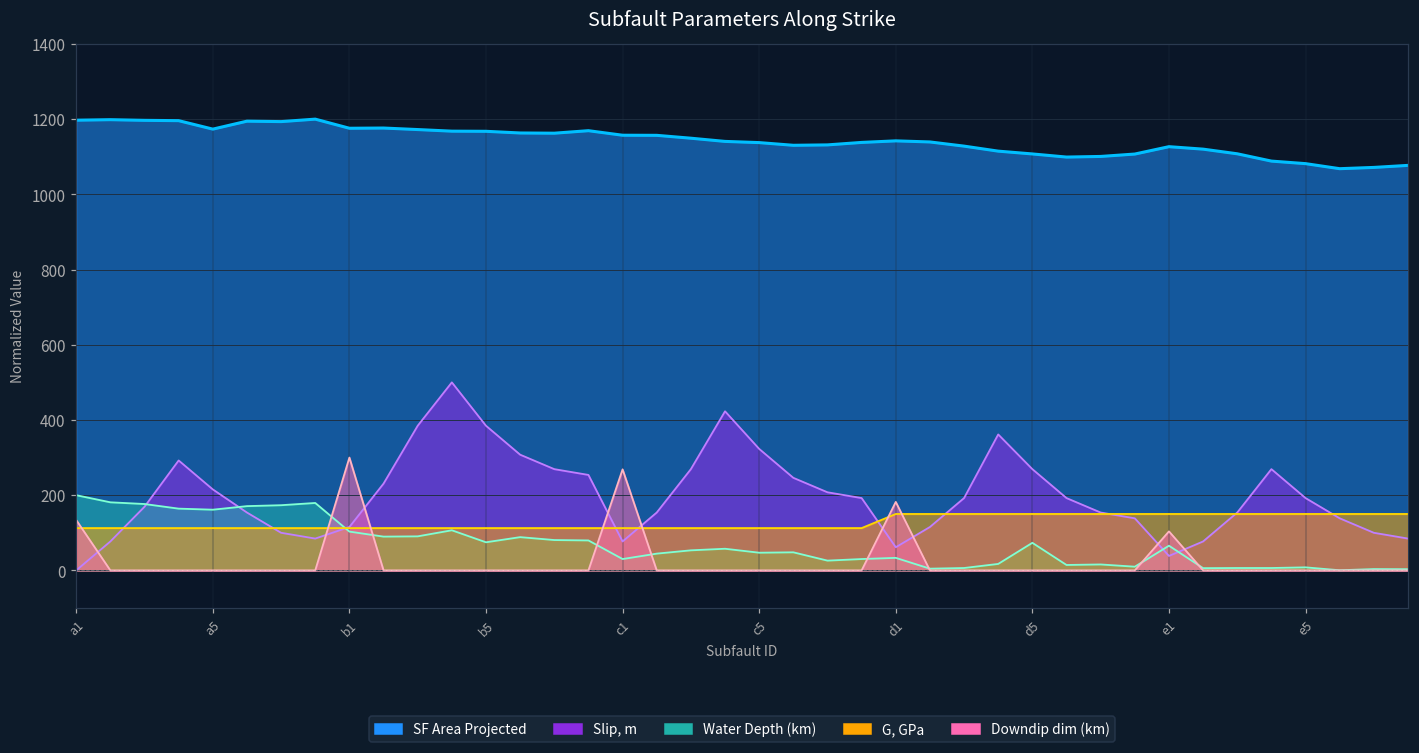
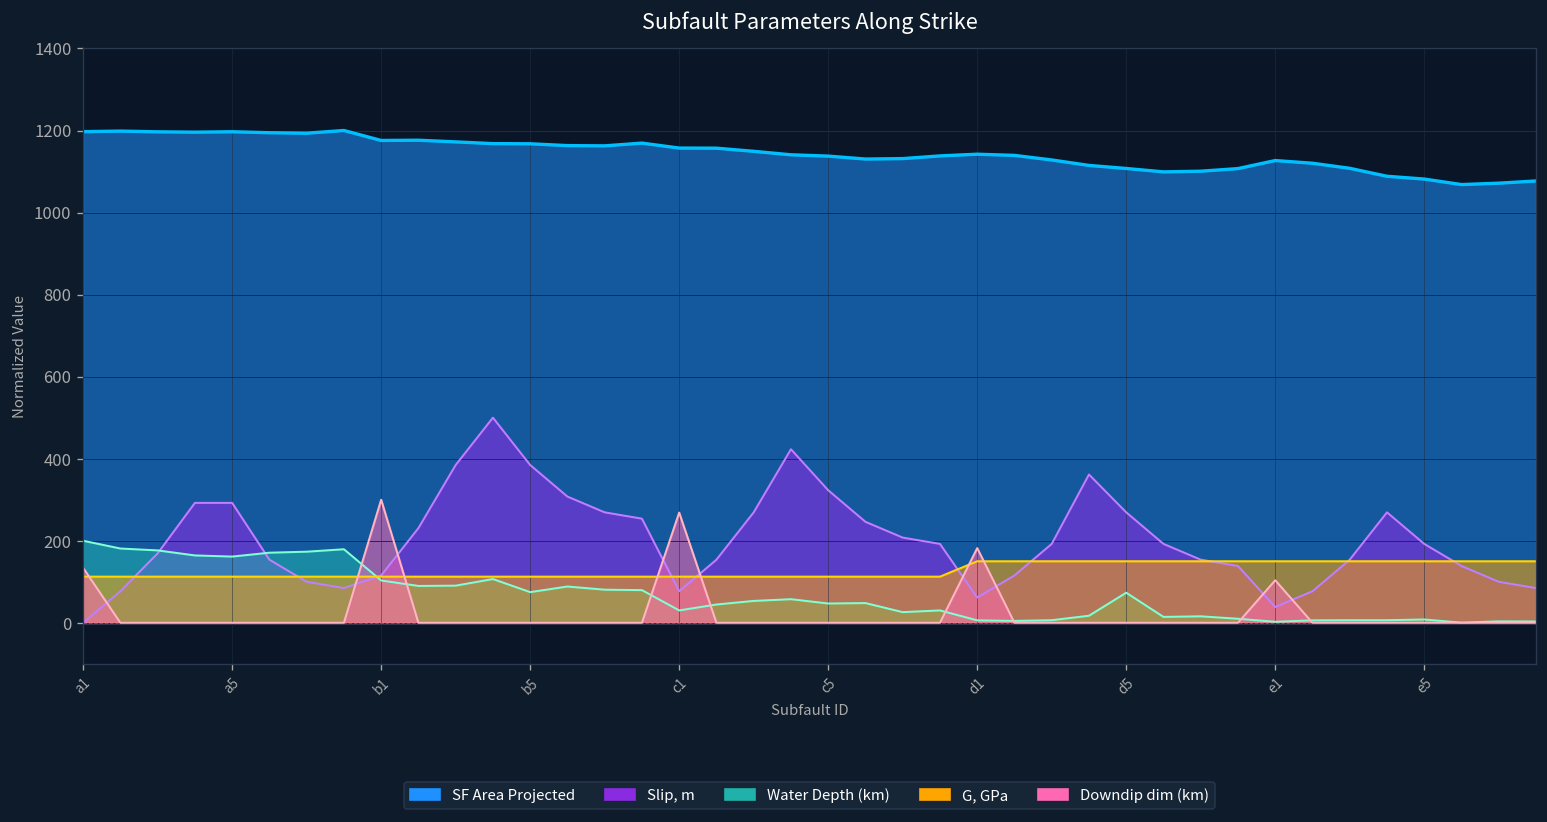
SF Area Projected, a5: 1170 -> 1200
Slip, m, a5: 220 -> 290
Water Depth (km), d1: 30 -> 10
Water Depth (km), e1: 70 -> 0
